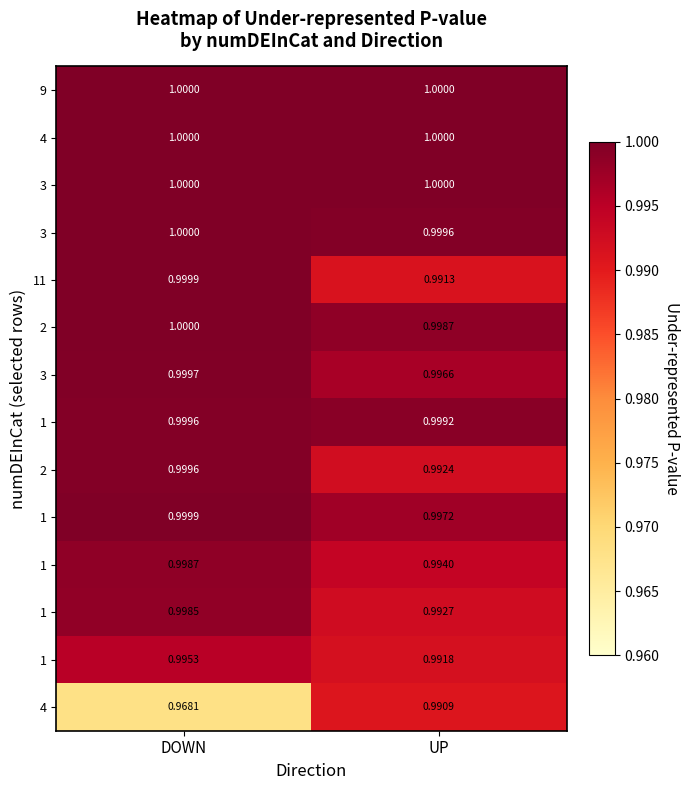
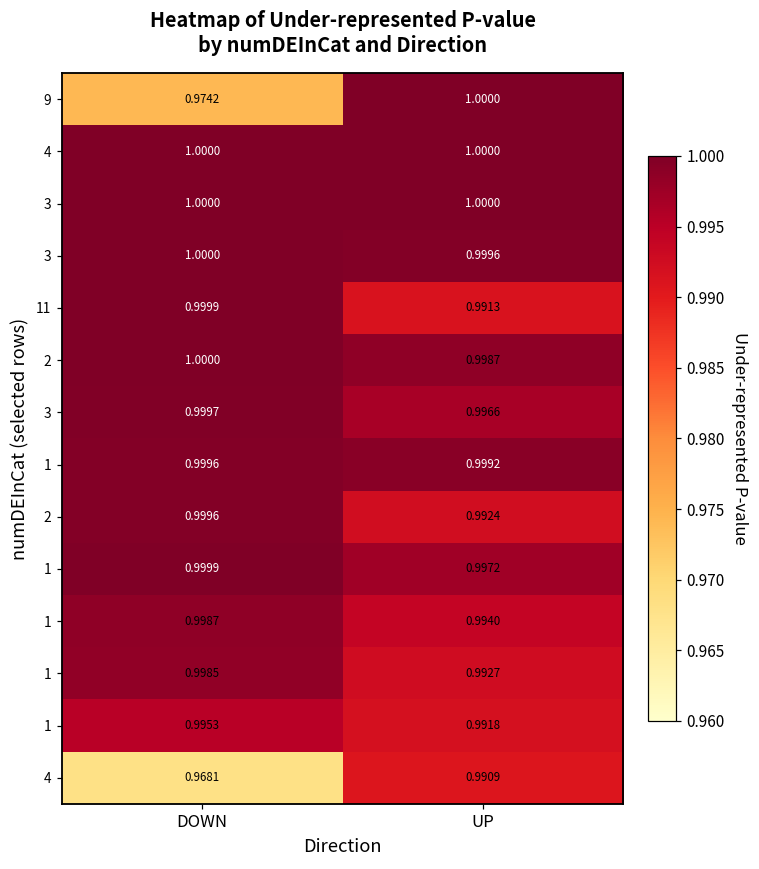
9, DOWN: 1.0000 -> 0.9742
